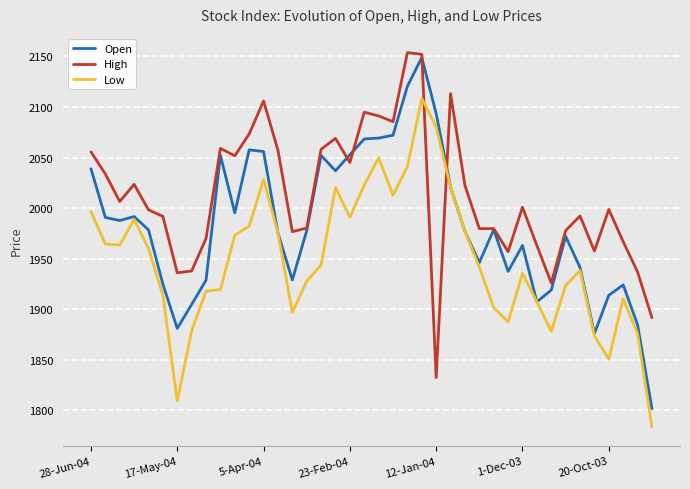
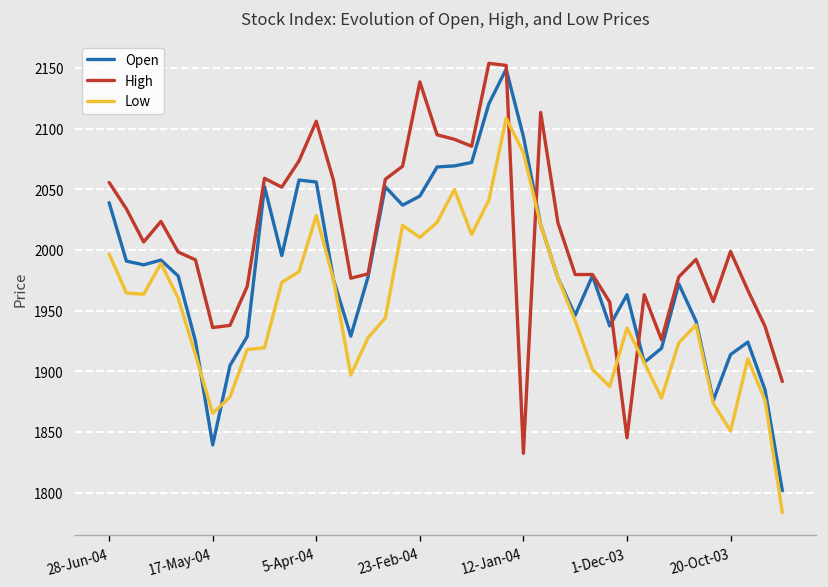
Open, 17-May-04: 1881 -> 1839
Low, 17-May-04: 1809 -> 1865
Open, 23-Feb-04: 2053 -> 2044
High, 23-Feb-04: 2045 -> 2139
Low, 23-Feb-04: 1991 -> 2010
High, 1-Dec-03: 2001 -> 1845
